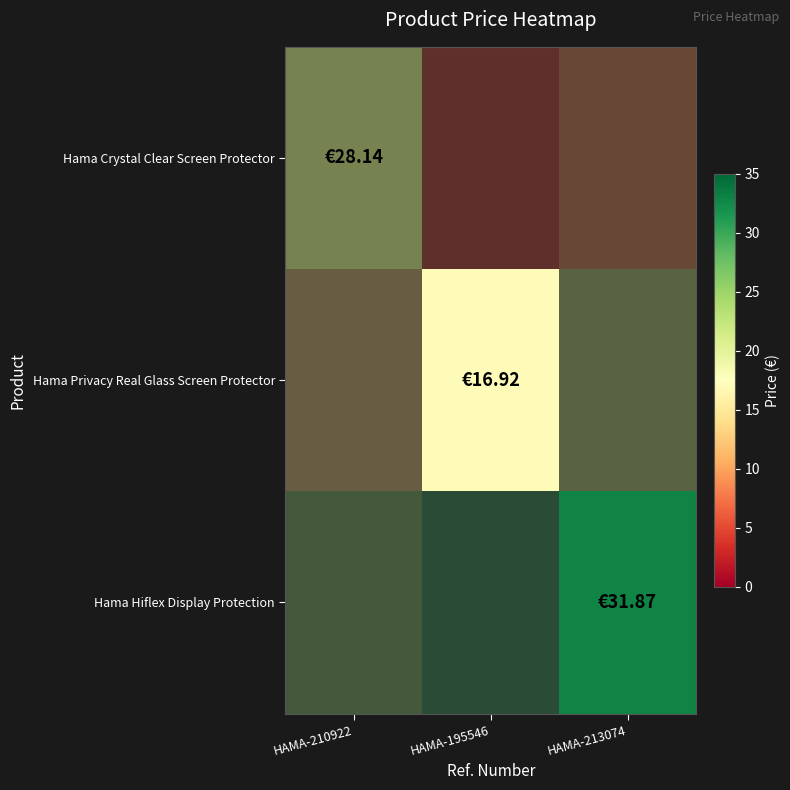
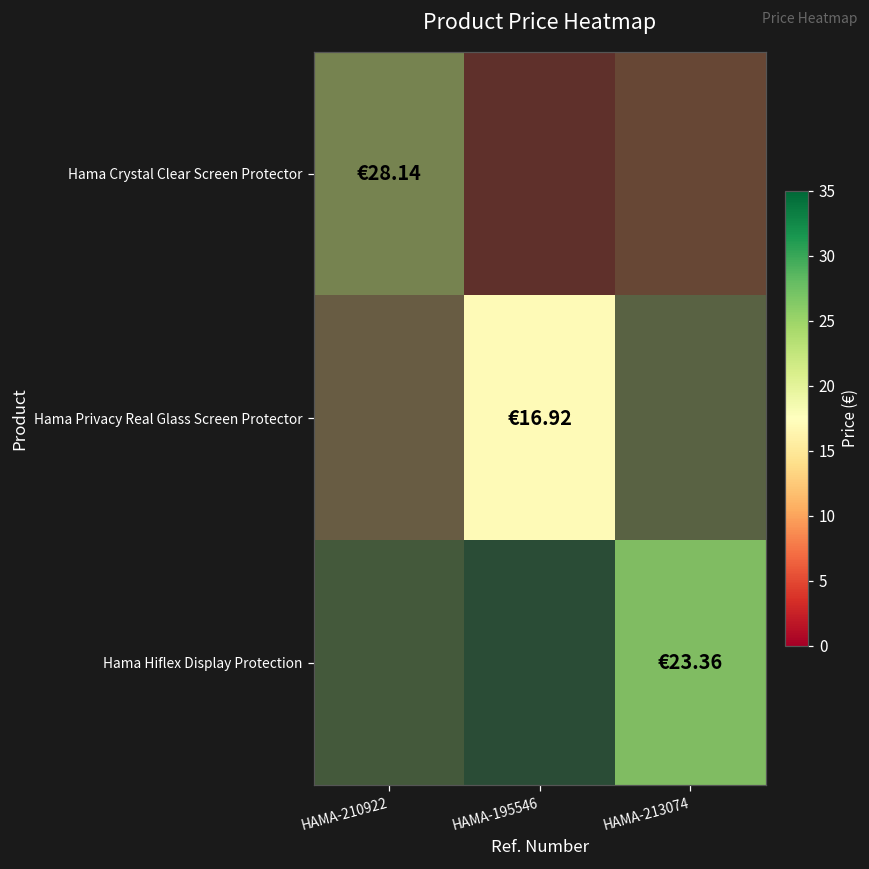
Hama Hiflex Display Protection, HAMA-213074: €31.87 -> €23.36
